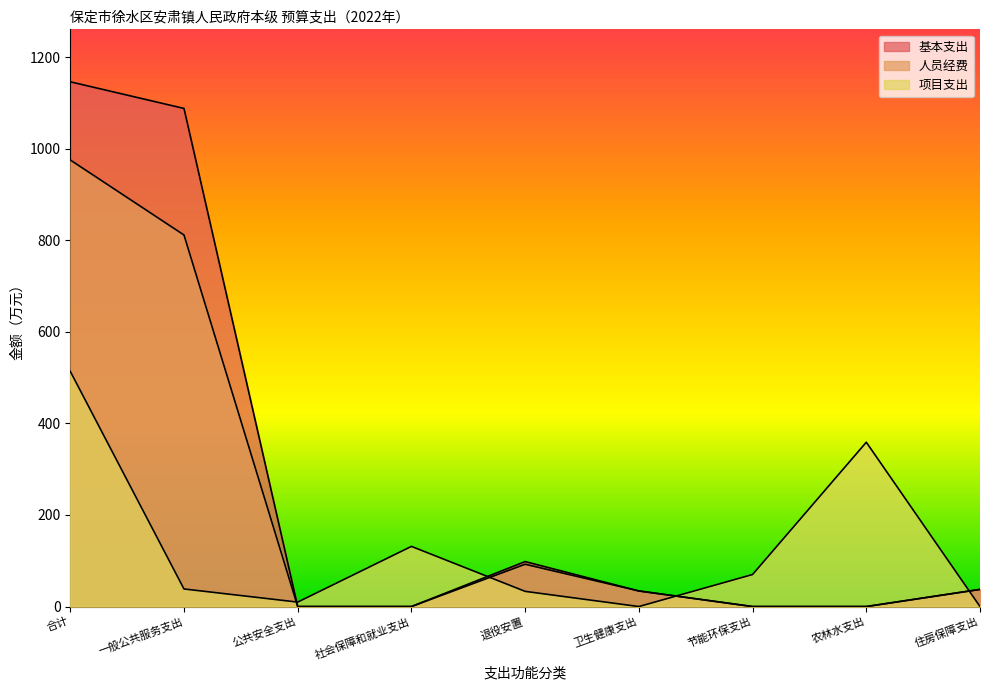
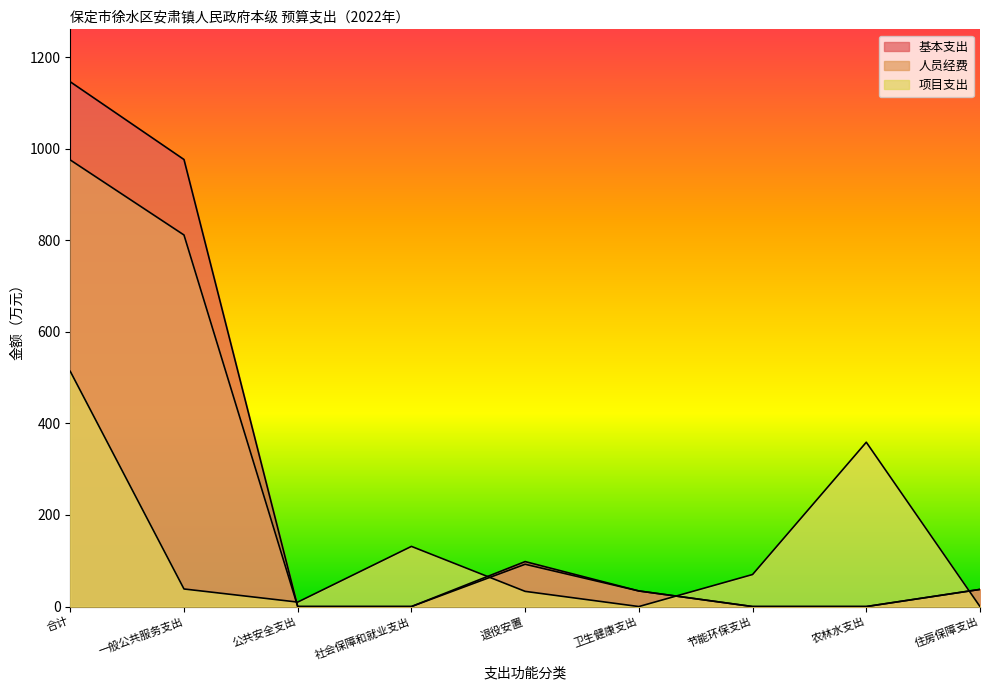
基本支出, 一般公共服务支出: 1090 -> 980
